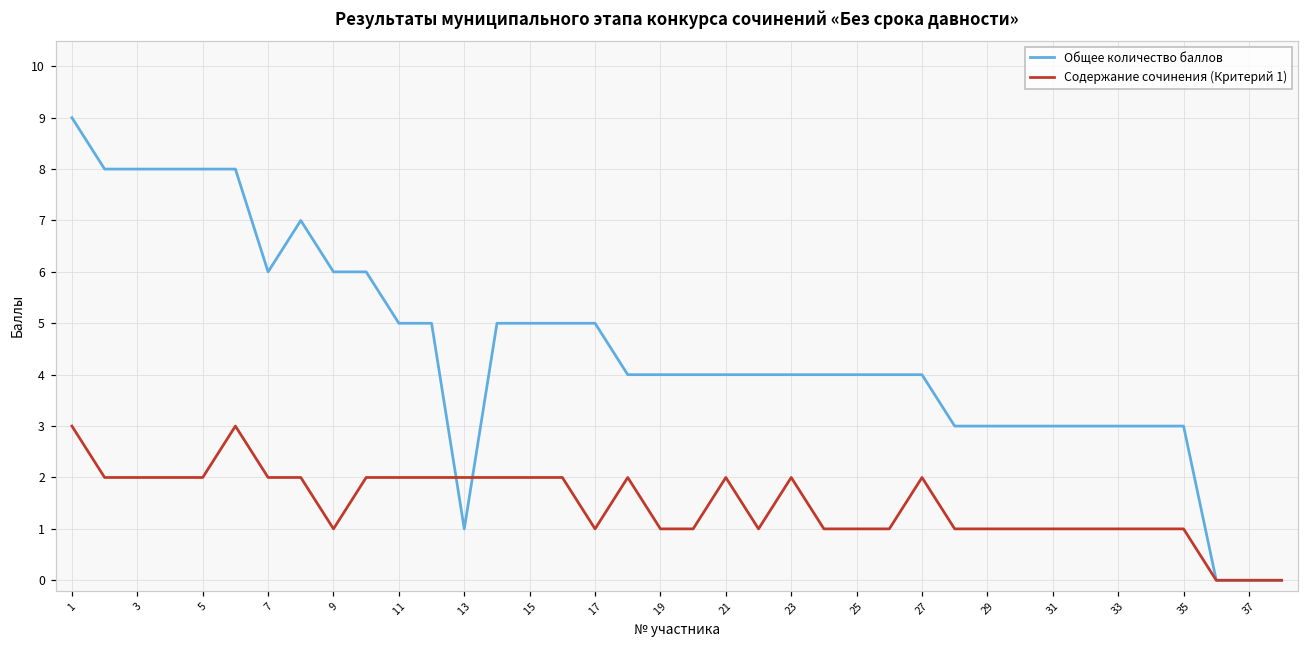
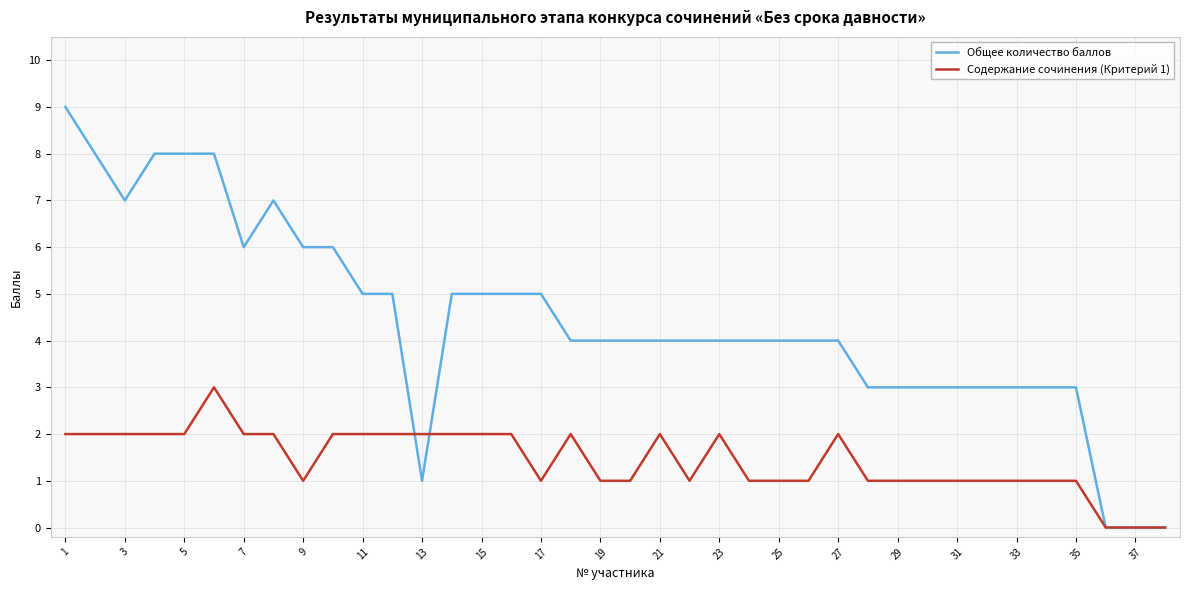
Содержание сочинения (Критерий 1), 1: 3 -> 2
Общее количество баллов, 3: 8 -> 7
